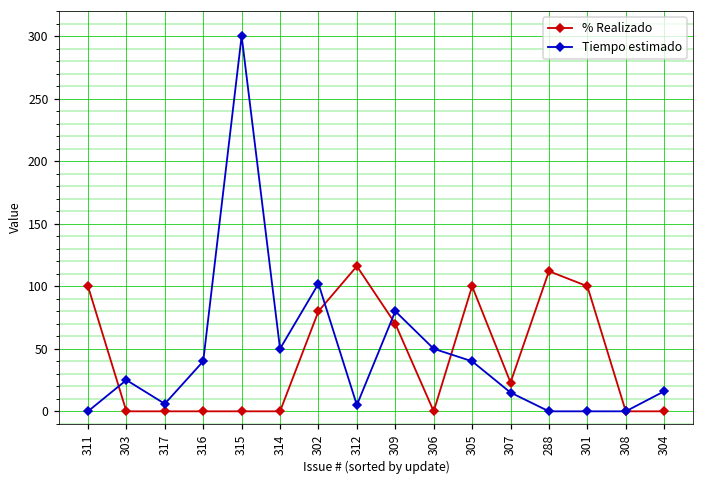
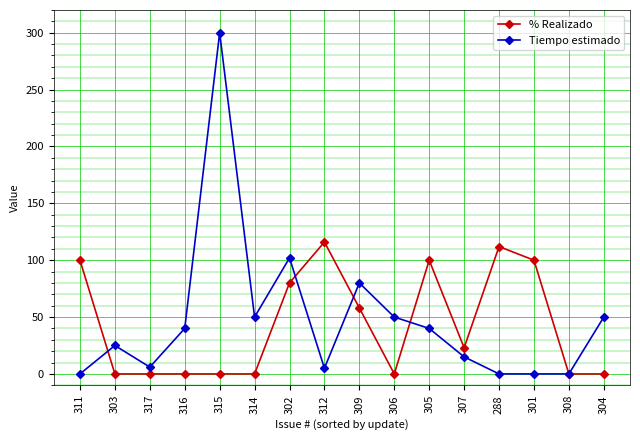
% Realizado, 309: 70 -> 58
Tiempo estimado, 304: 16 -> 50
